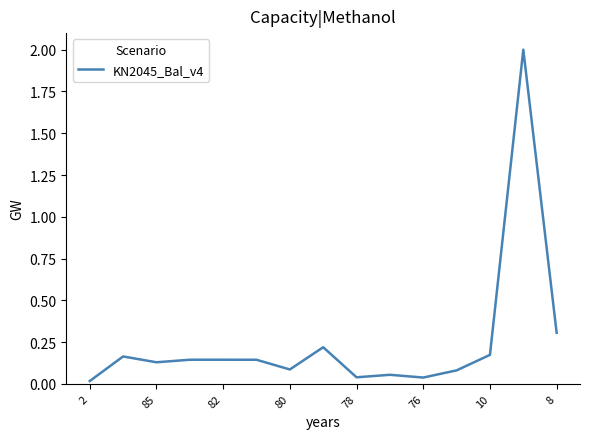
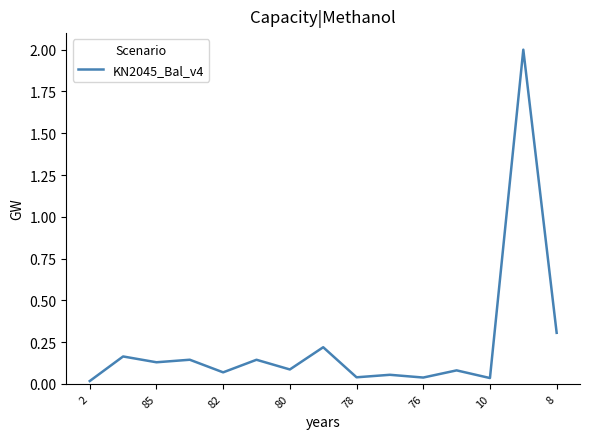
82: 0.14 -> 0.07
10: 0.17 -> 0.04
